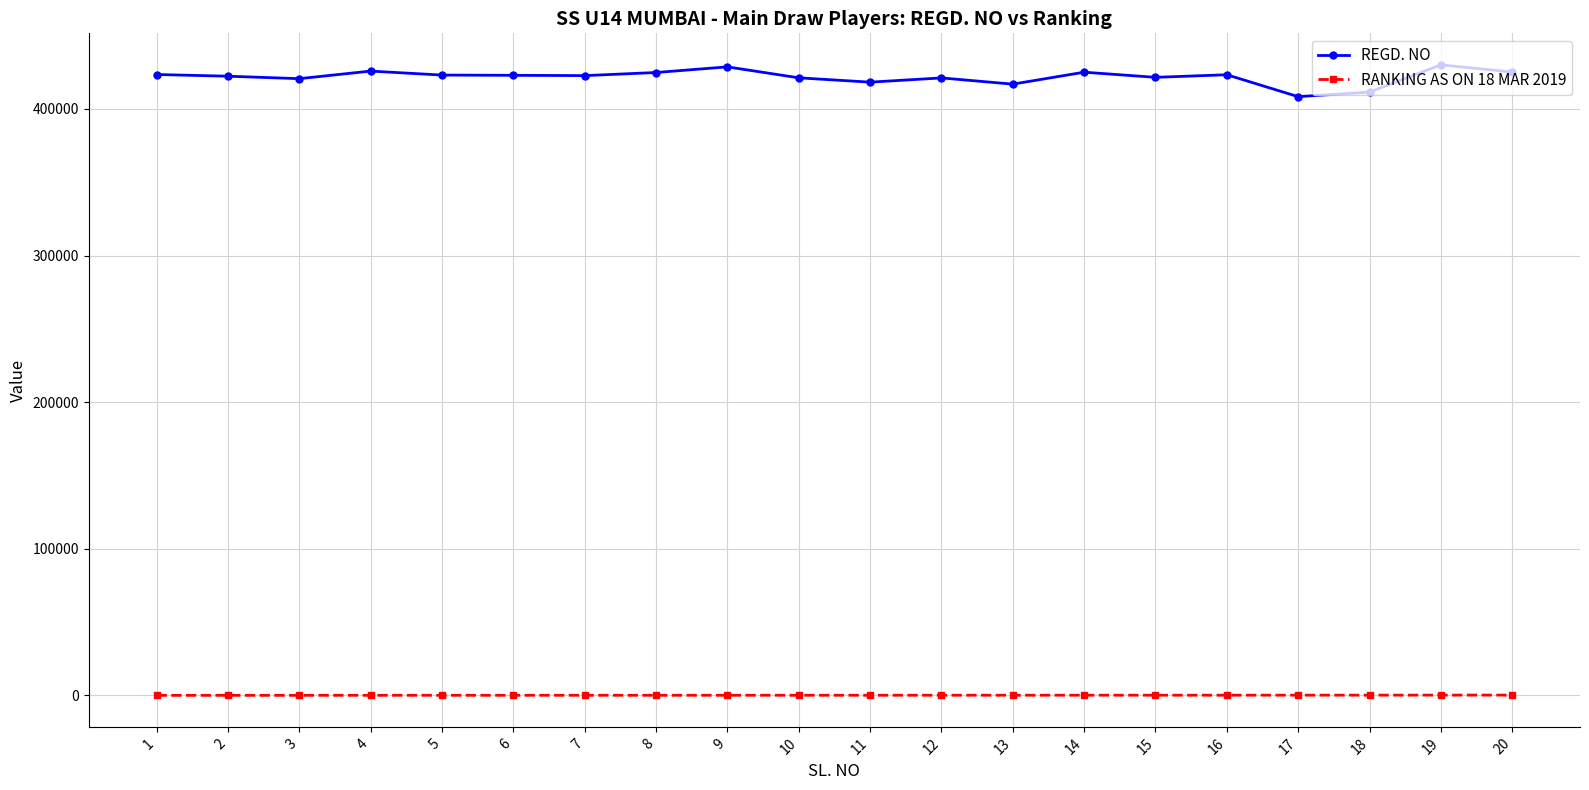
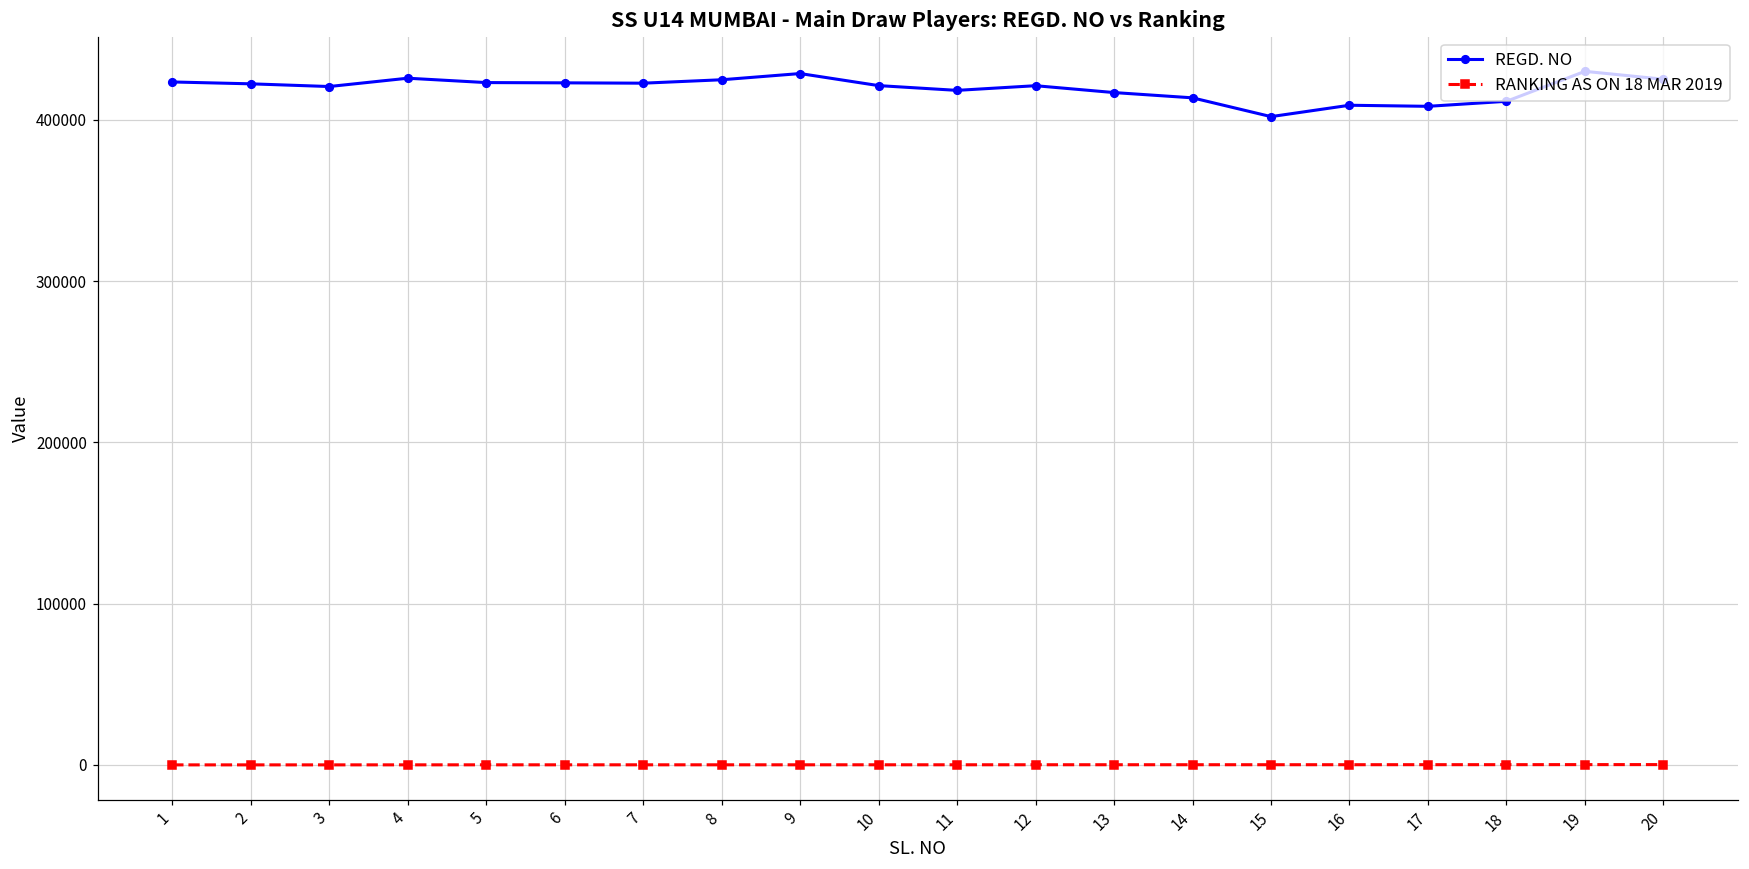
REGD. NO, 14: 425000 -> 414000
REGD. NO, 15: 422000 -> 402000
REGD. NO, 16: 423000 -> 409000
